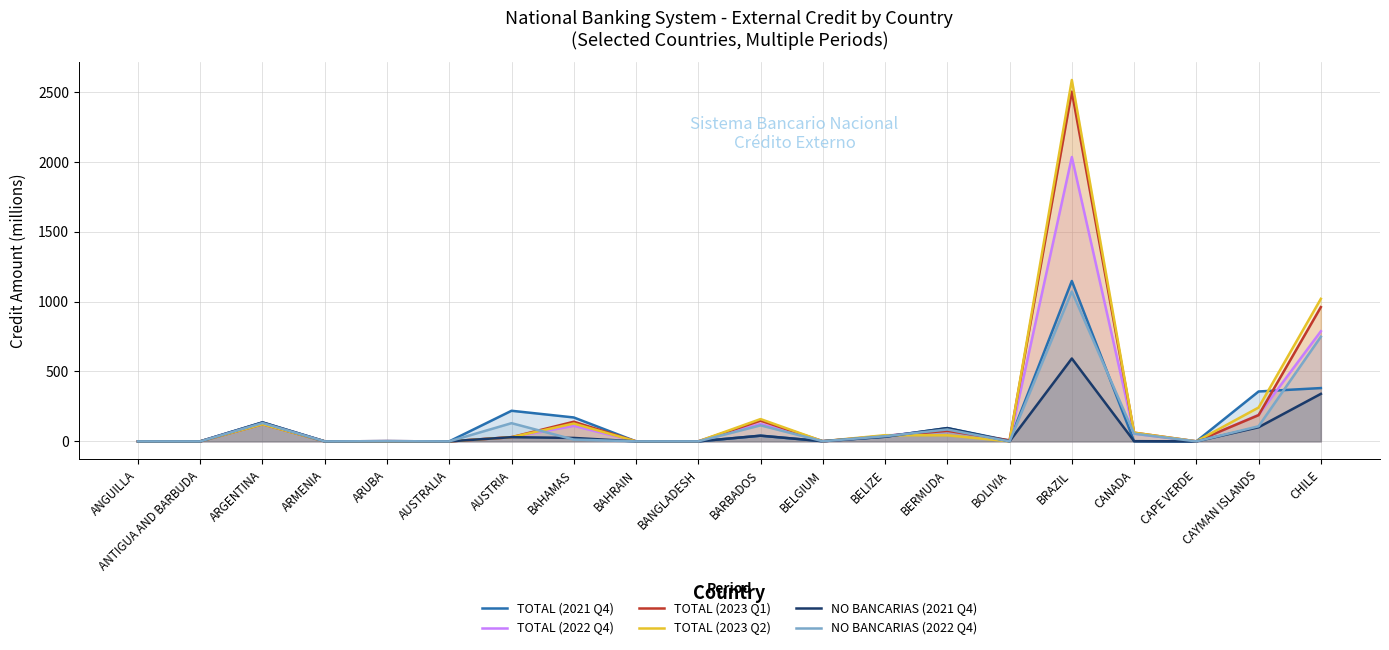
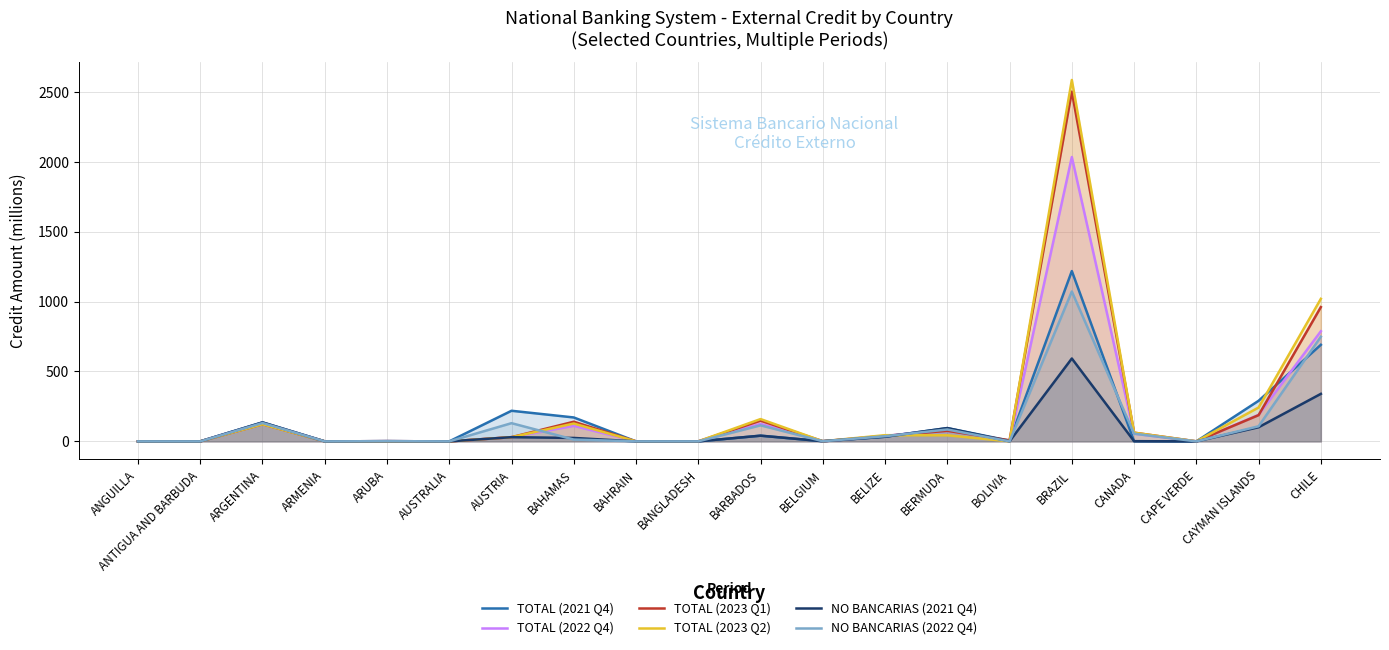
TOTAL (2021 Q4), BRAZIL: 1150 -> 1220
TOTAL (2021 Q4), CAYMAN ISLANDS: 360 -> 290
TOTAL (2021 Q4), CHILE: 380 -> 690
